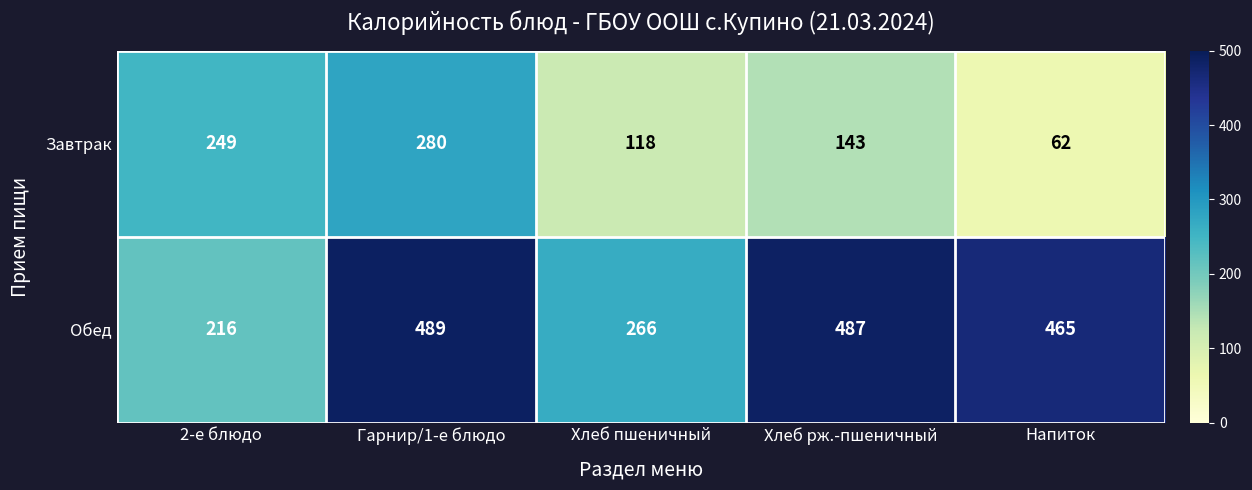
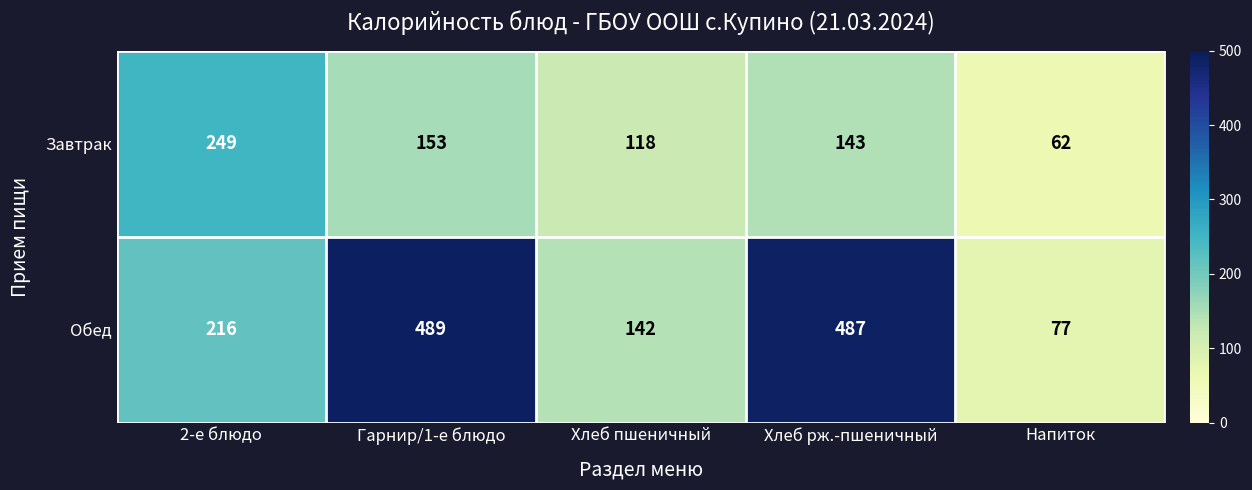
Завтрак, Гарнир/1-е блюдо: 280 -> 153
Обед, Хлеб пшеничный: 266 -> 142
Обед, Напиток: 465 -> 77
